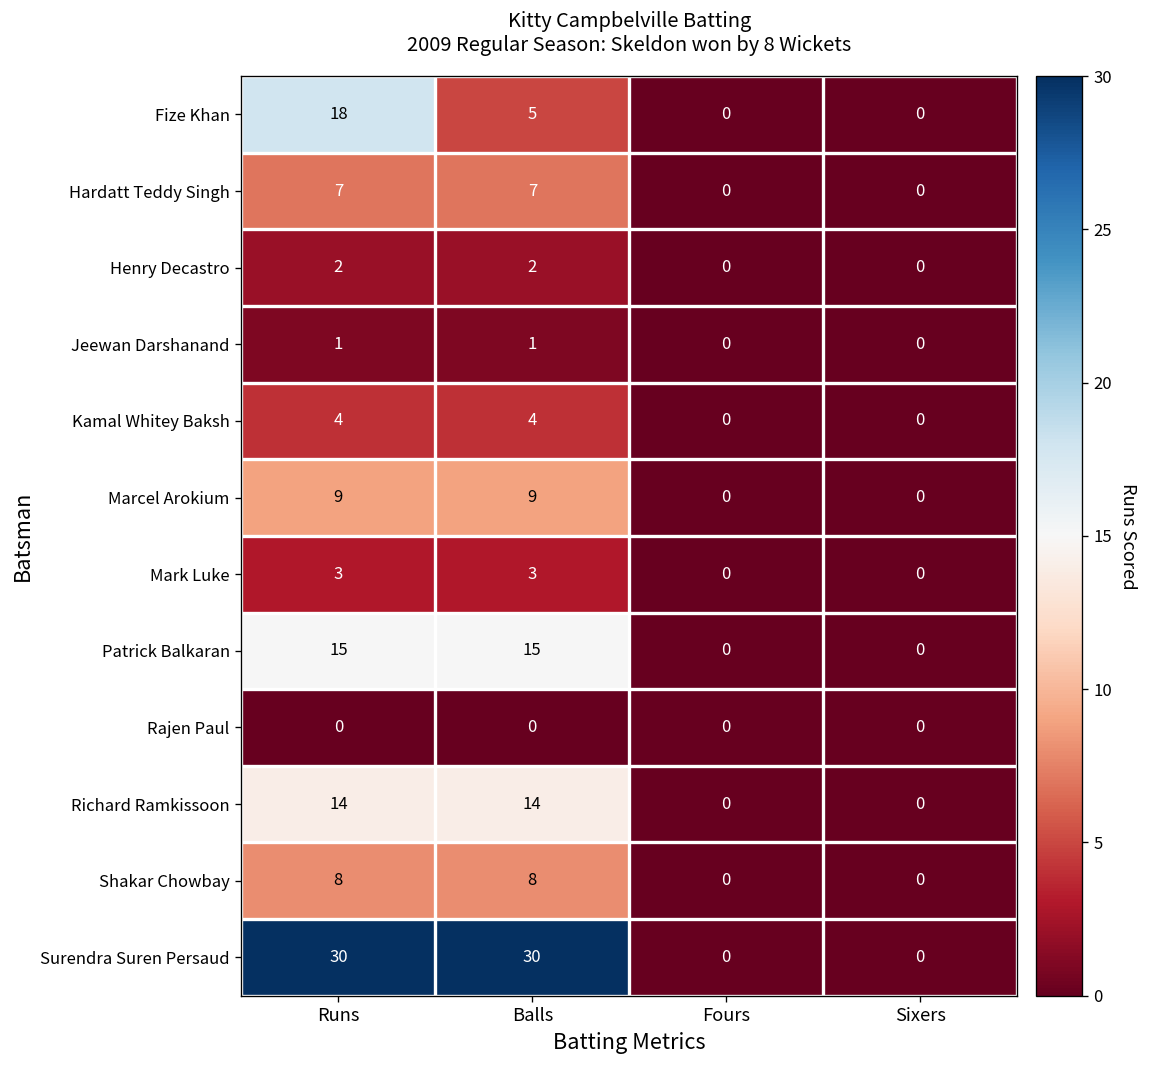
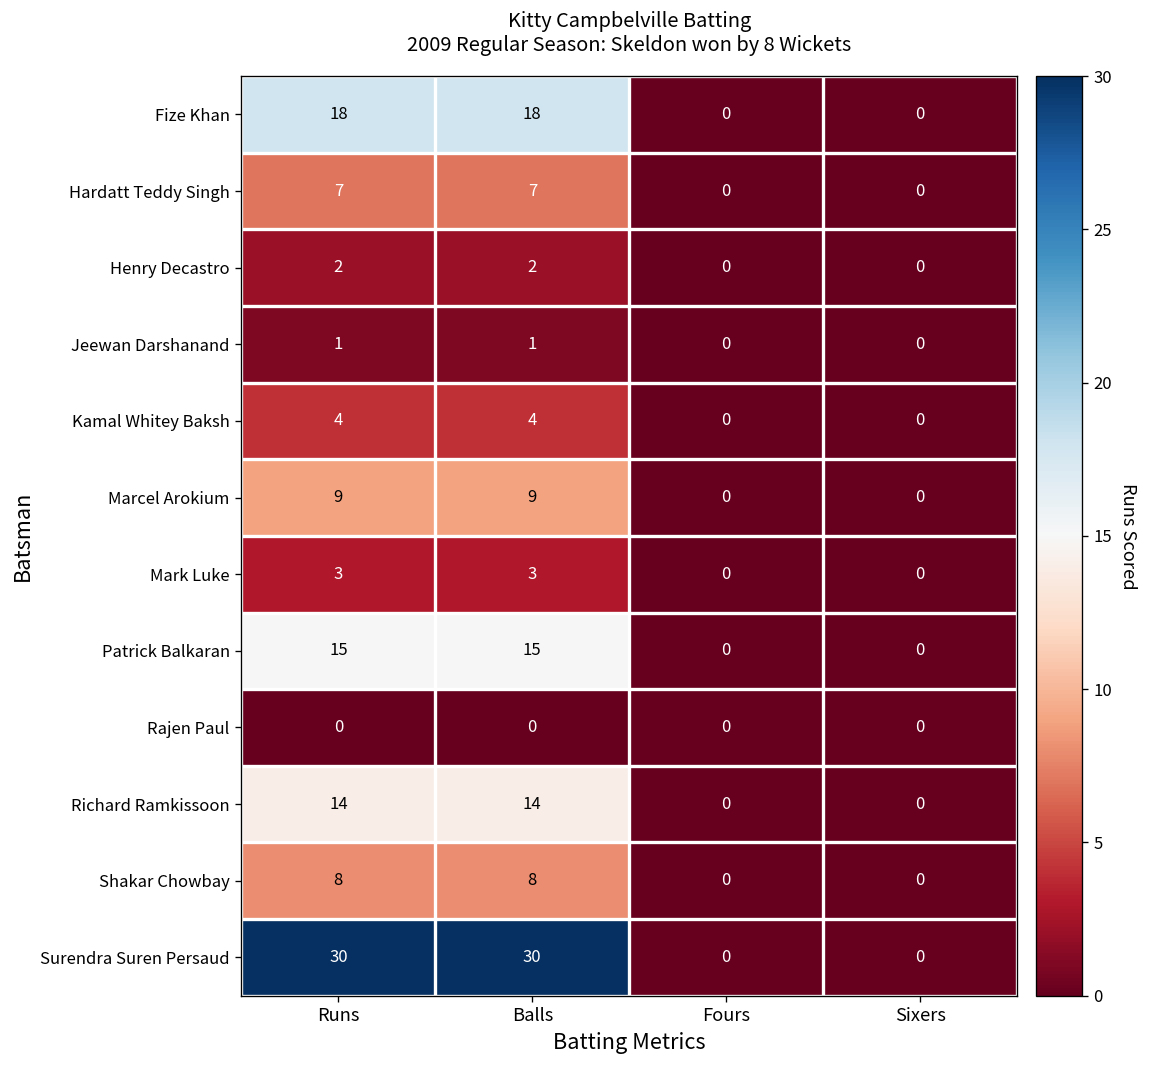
Fize Khan, Balls: 5 -> 18
